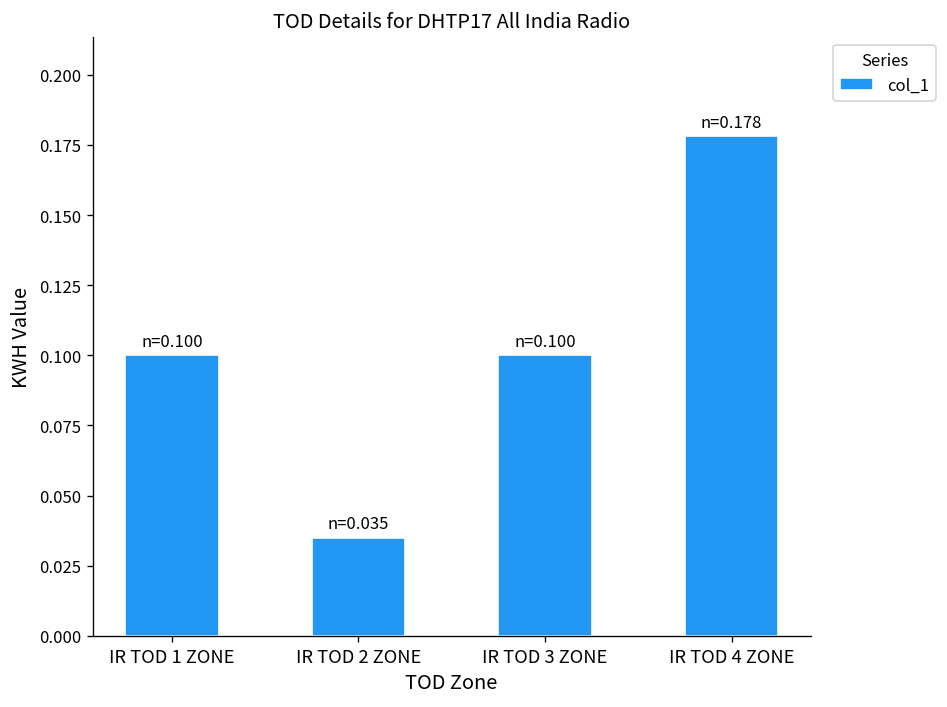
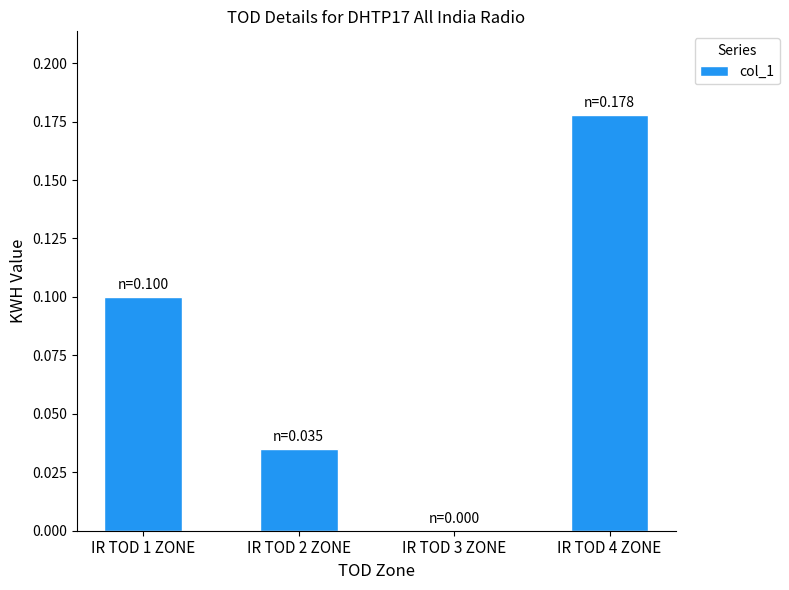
IR TOD 3 ZONE: 0.100 -> 0.000
